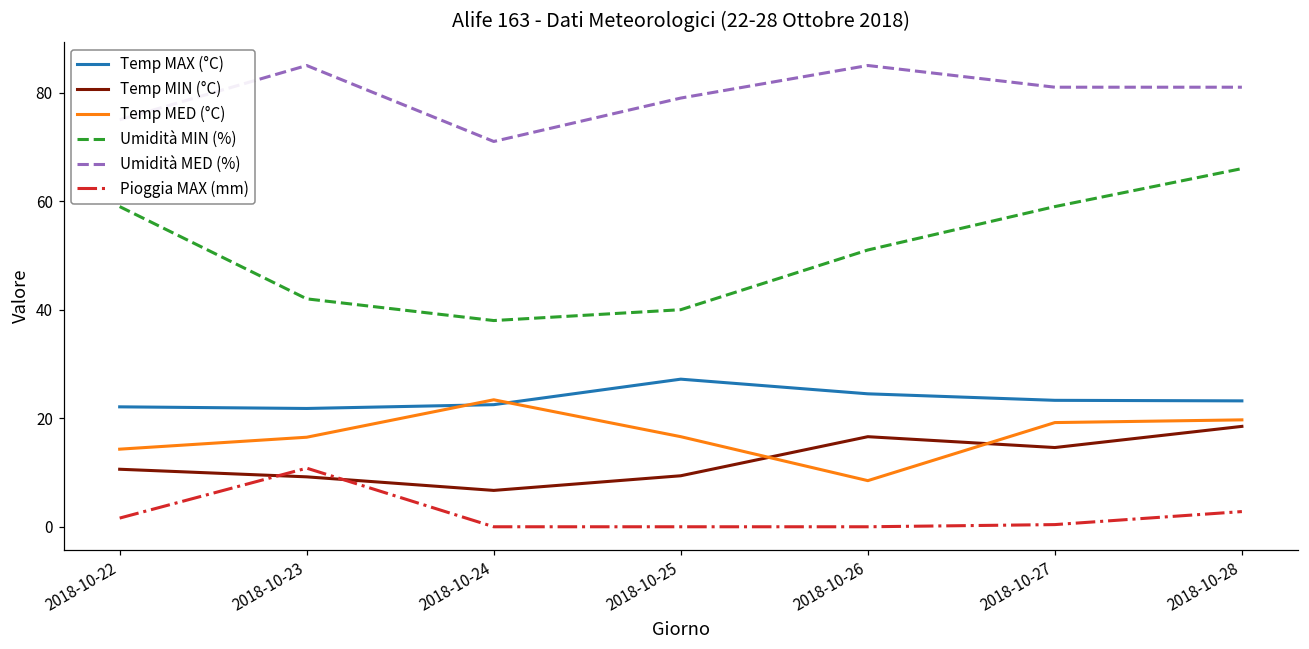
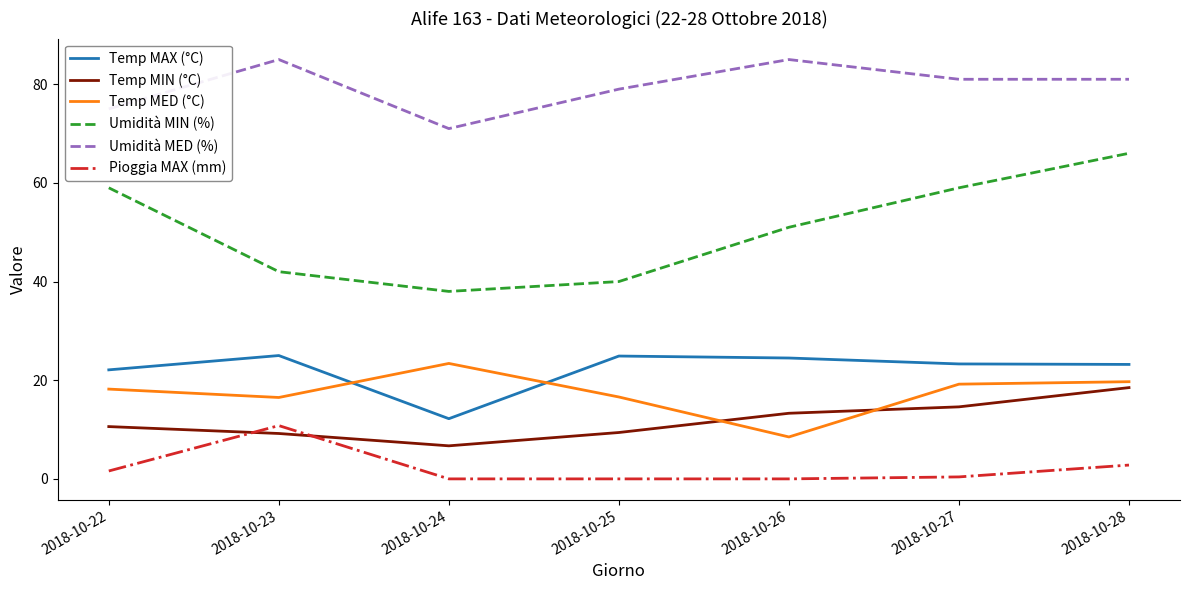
Temp MED (°C), 2018-10-22: 14 -> 18
Temp MAX (°C), 2018-10-23: 22 -> 25
Temp MAX (°C), 2018-10-24: 23 -> 12
Temp MAX (°C), 2018-10-25: 27 -> 25
Temp MIN (°C), 2018-10-26: 17 -> 13
